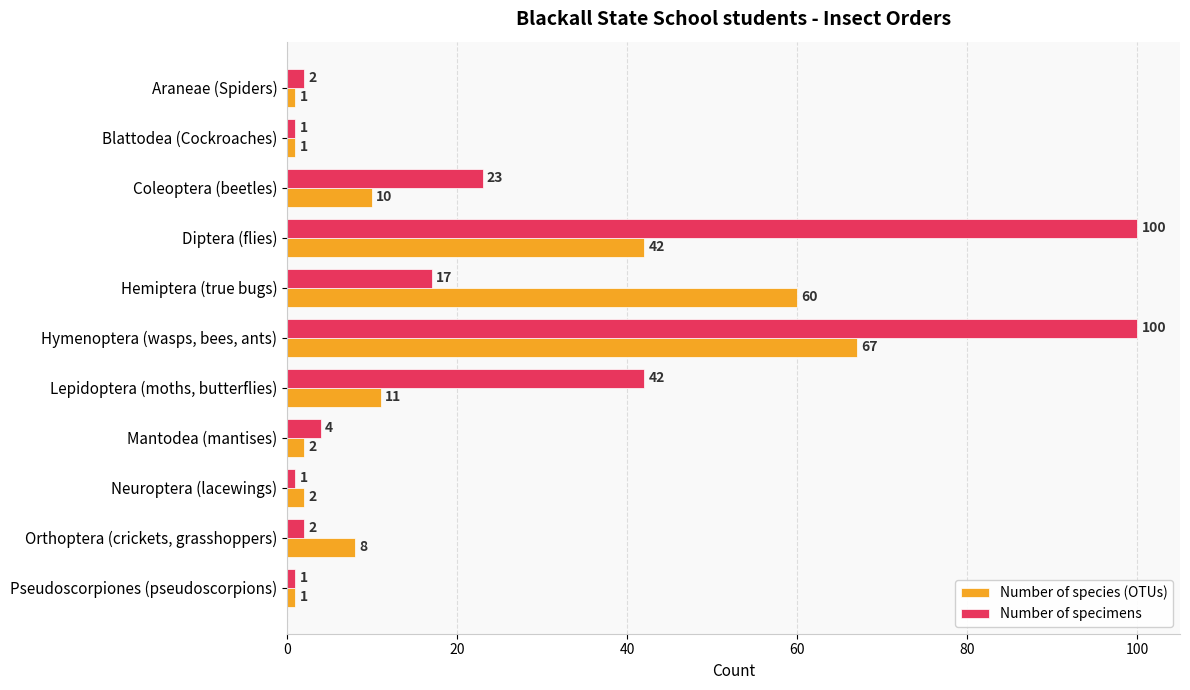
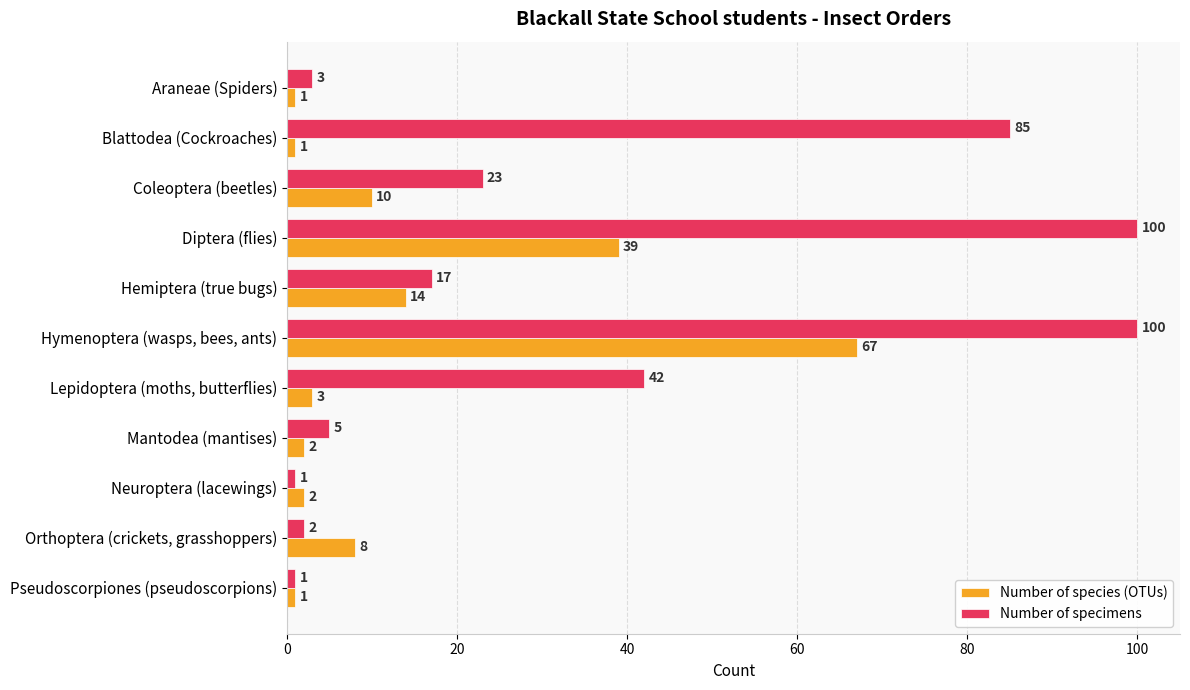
Number of specimens, Araneae (Spiders): 2 -> 3
Number of specimens, Blattodea (Cockroaches): 1 -> 85
Number of species (OTUs), Diptera (flies): 42 -> 39
Number of species (OTUs), Hemiptera (true bugs): 60 -> 14
Number of species (OTUs), Lepidoptera (moths, butterflies): 11 -> 3
Number of specimens, Mantodea (mantises): 4 -> 5
